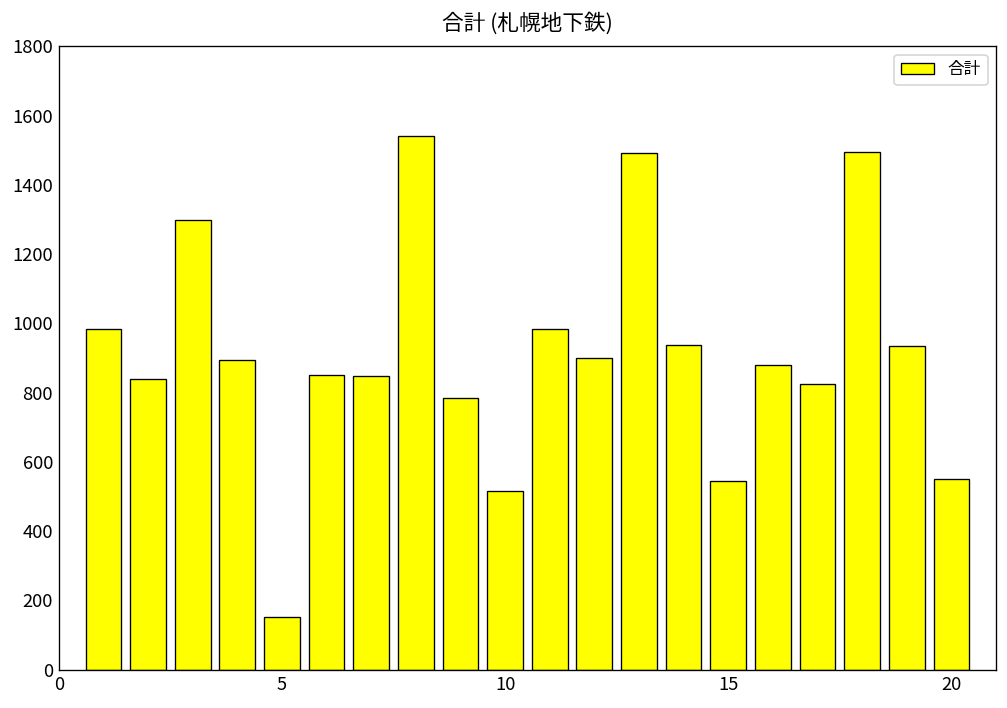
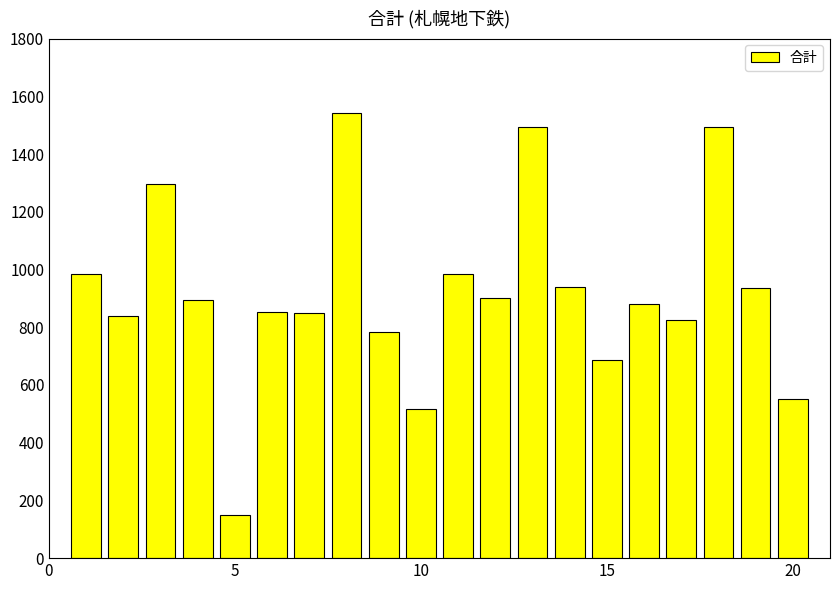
15: 540 -> 690
